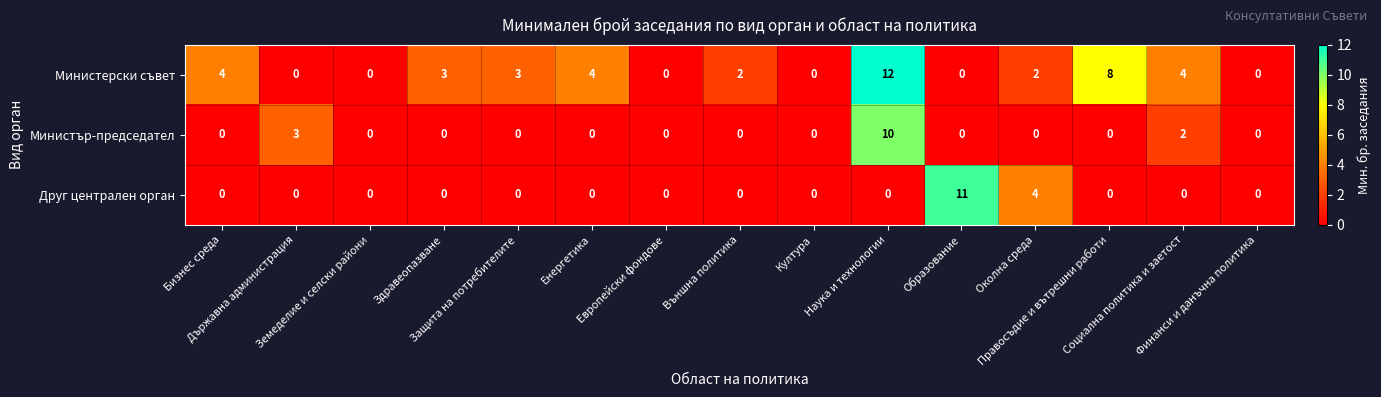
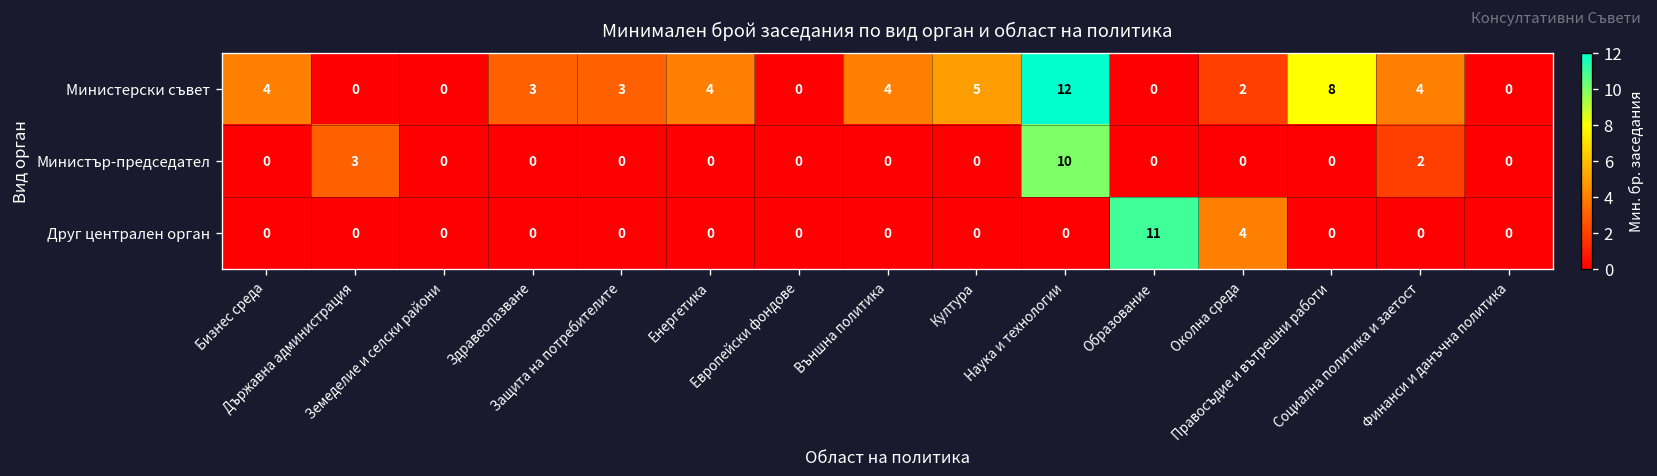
Министерски съвет, Външна политика: 2 -> 4
Министерски съвет, Култура: 0 -> 5
